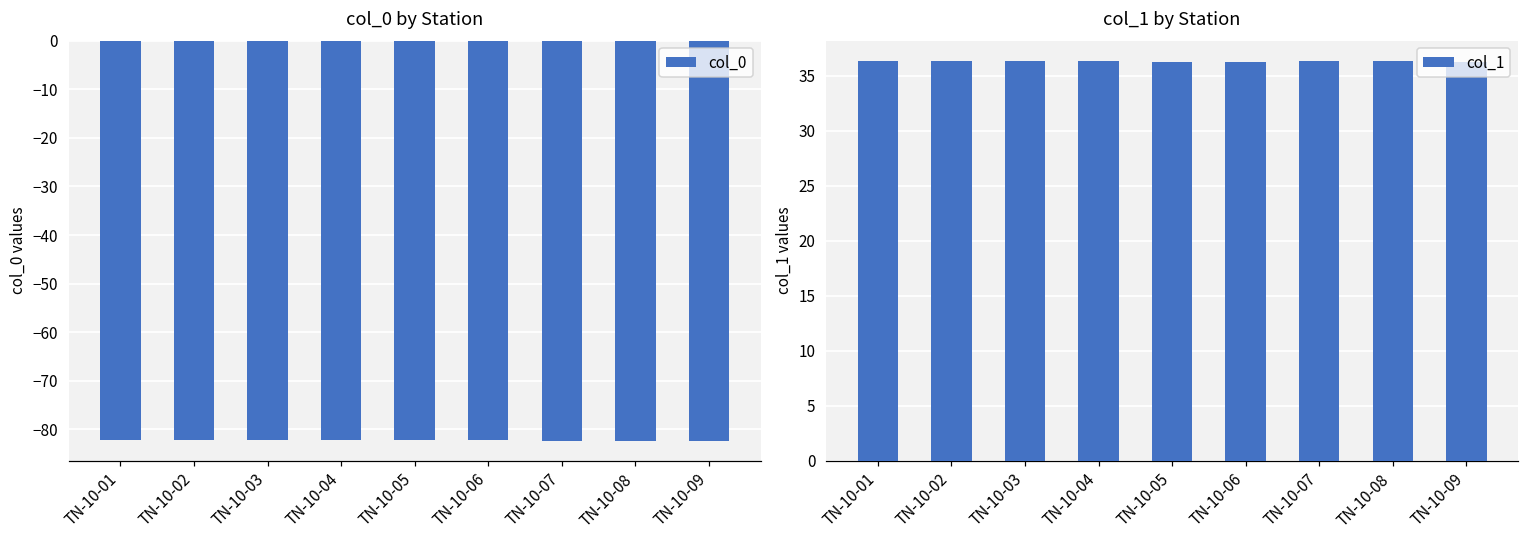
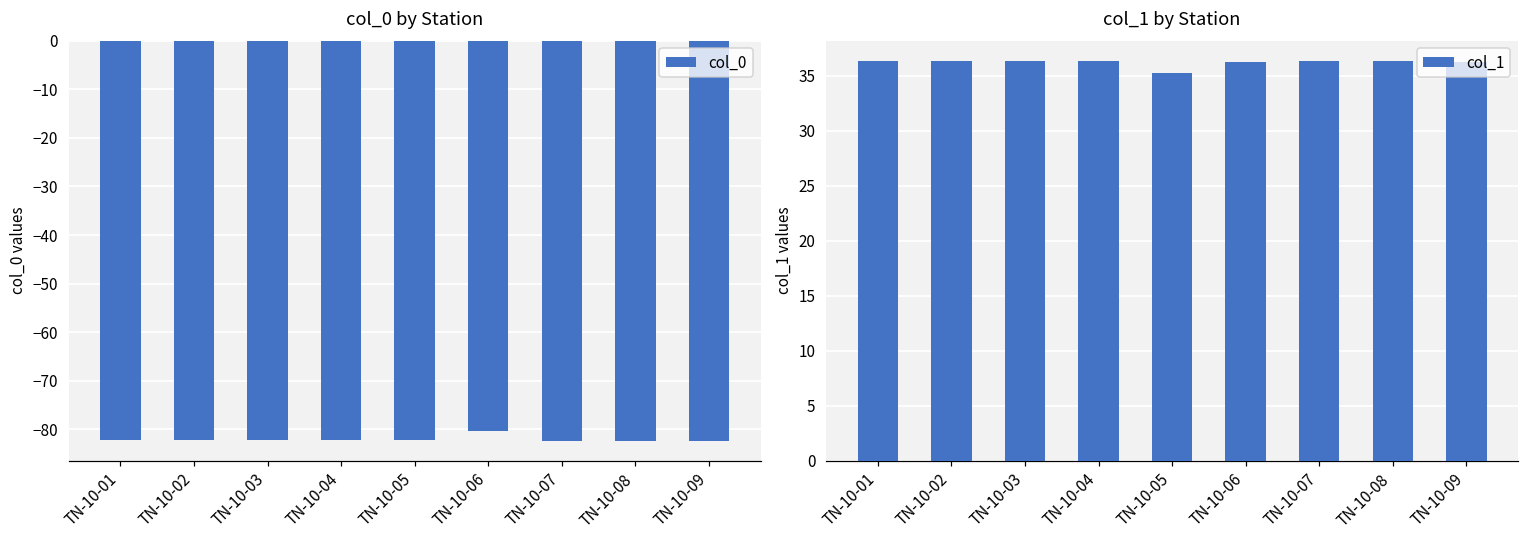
col_0 by Station, TN-10-06: -82 -> -80
col_1 by Station, TN-10-05: 36 -> 35
